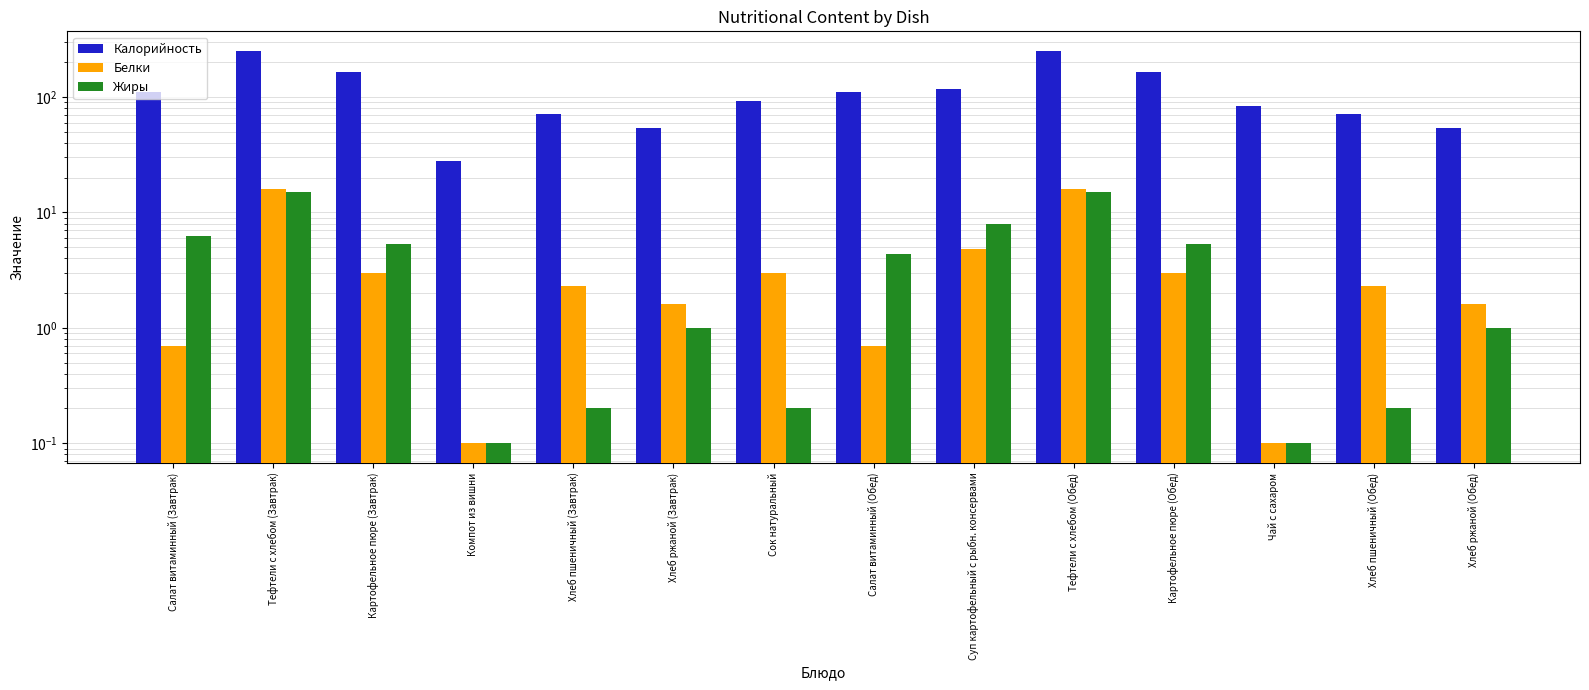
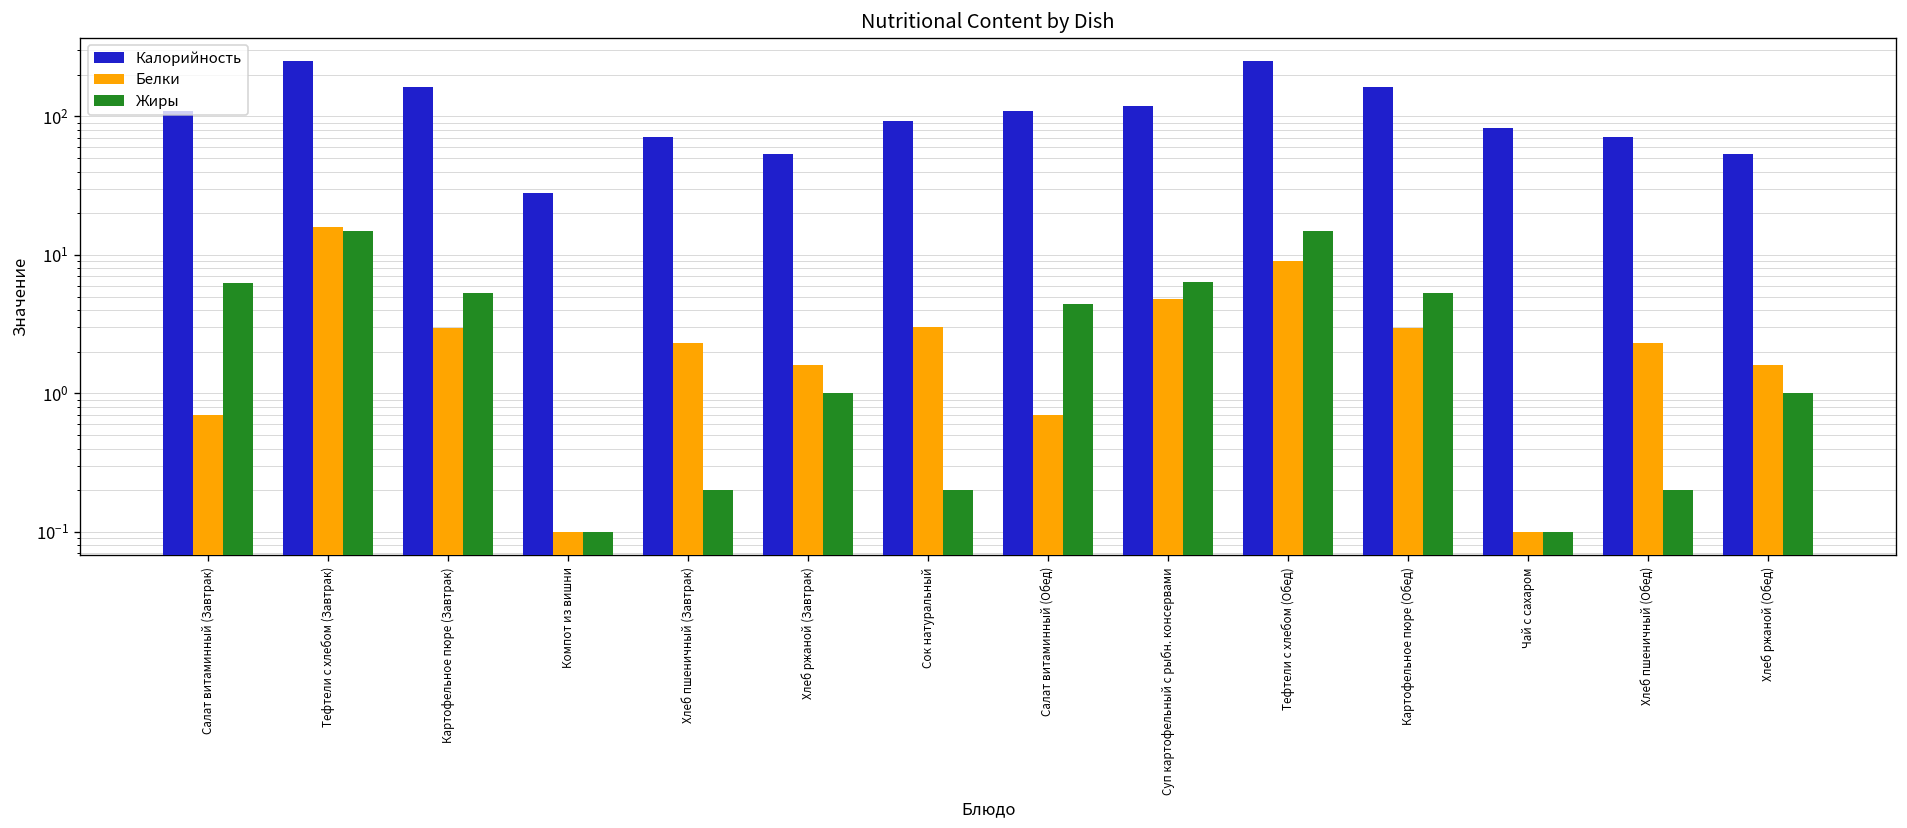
Жиры, Суп картофельный с рыбн. консервами: 8 -> 6
Белки, Тефтели c хлебом (Обед): 16 -> 9
